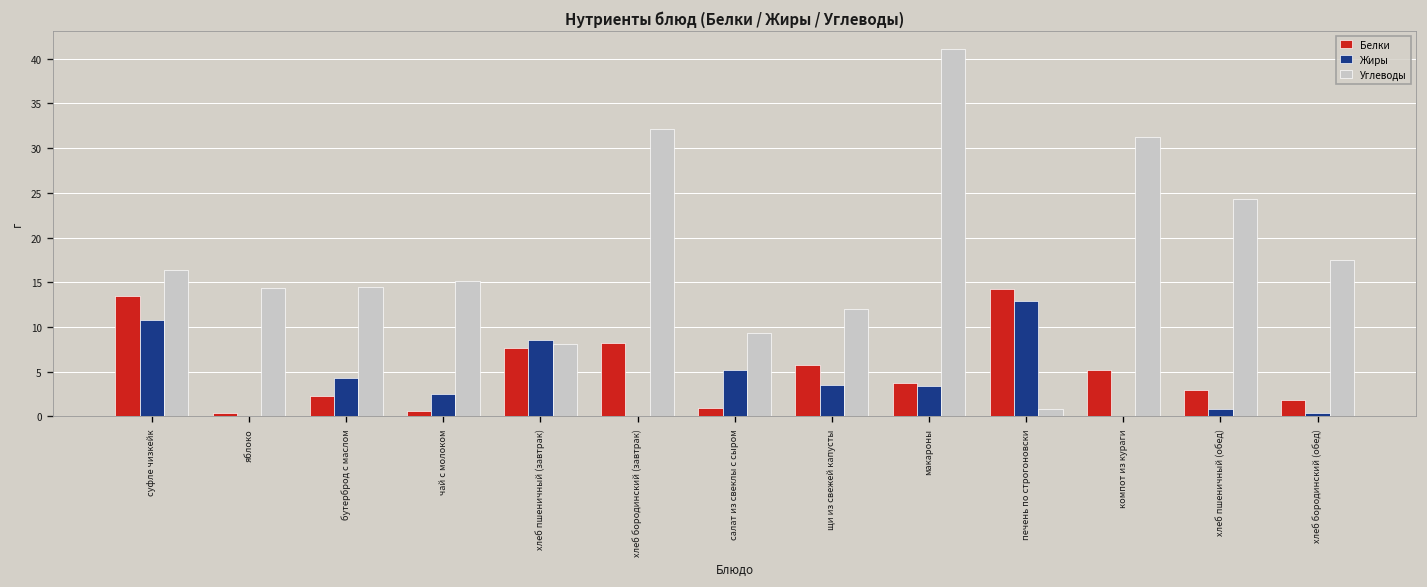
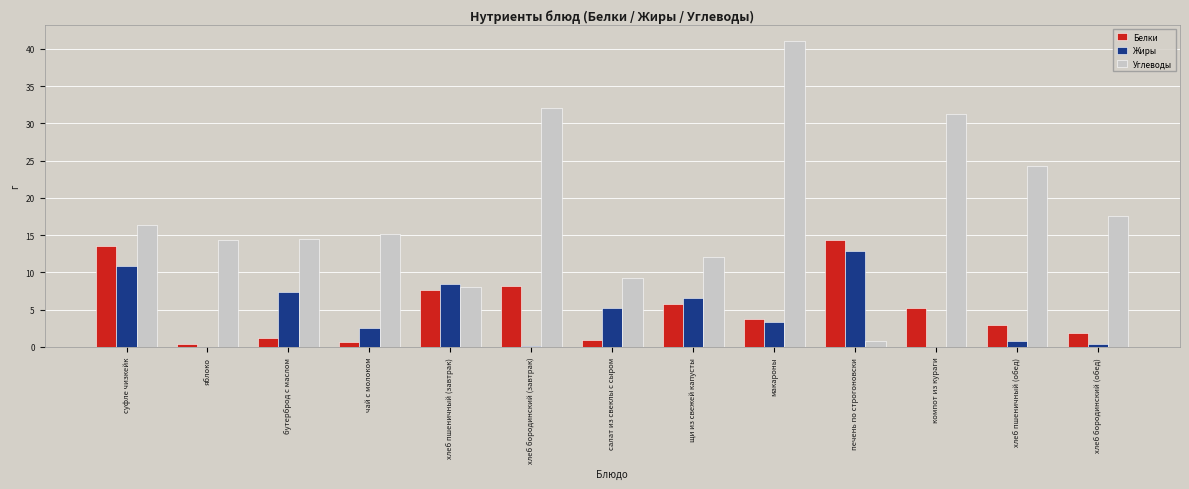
Белки, бутерброд с маслом: 2 -> 1
Жиры, бутерброд с маслом: 4 -> 7
Жиры, щи из свежей капусты: 4 -> 7
